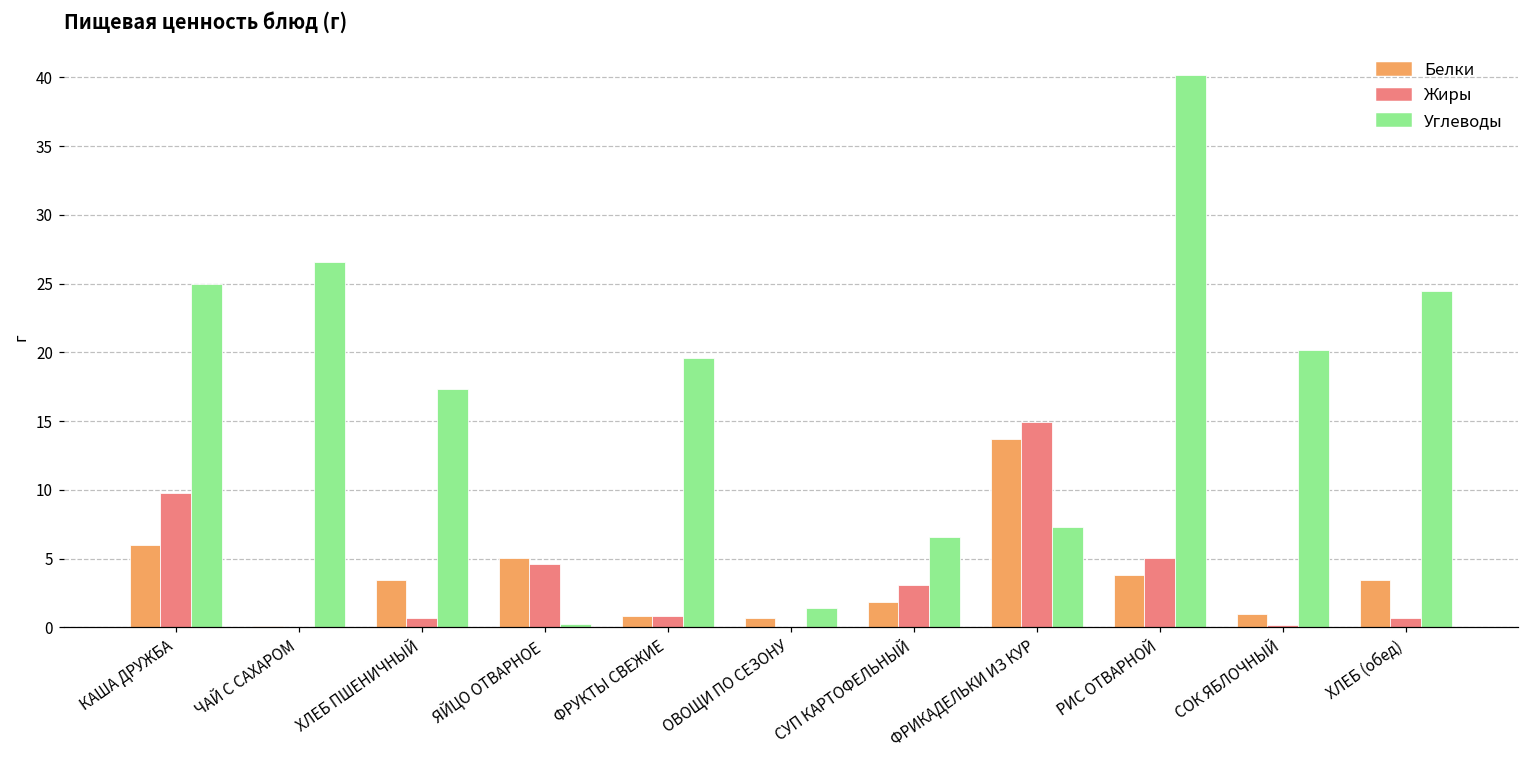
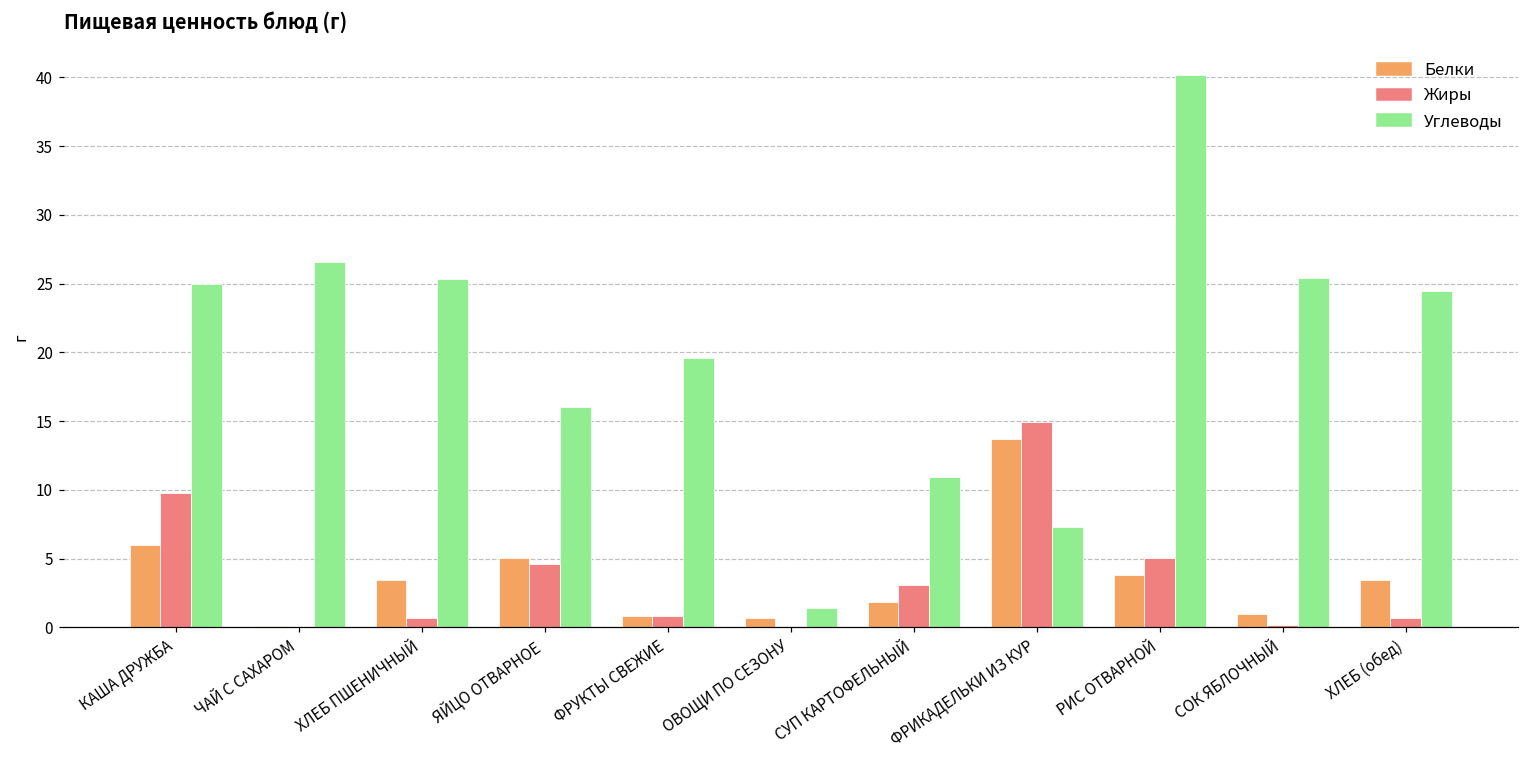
Углеводы, ХЛЕБ ПШЕНИЧНЫЙ: 17.4 -> 25.3
Углеводы, ЯЙЦО ОТВАРНОЕ: 0.3 -> 16.0
Углеводы, СУП КАРТОФЕЛЬНЫЙ: 6.6 -> 11.0
Углеводы, СОК ЯБЛОЧНЫЙ: 20.2 -> 25.4
